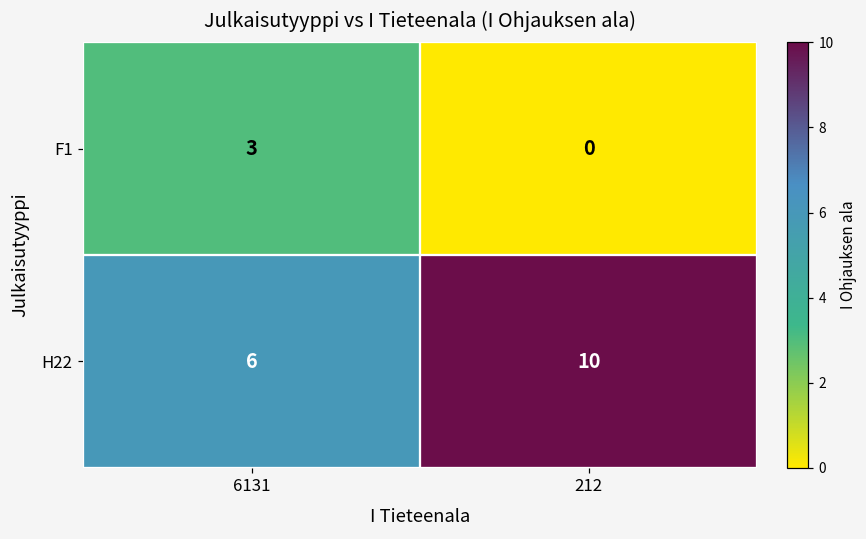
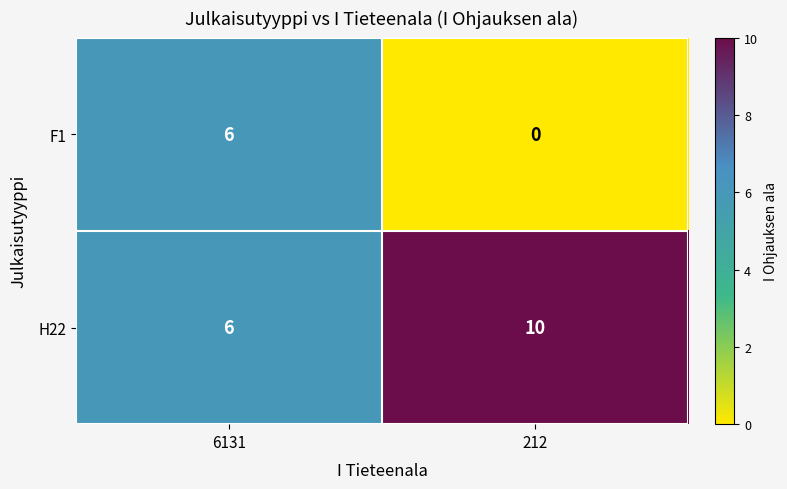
F1, 6131: 3 -> 6
